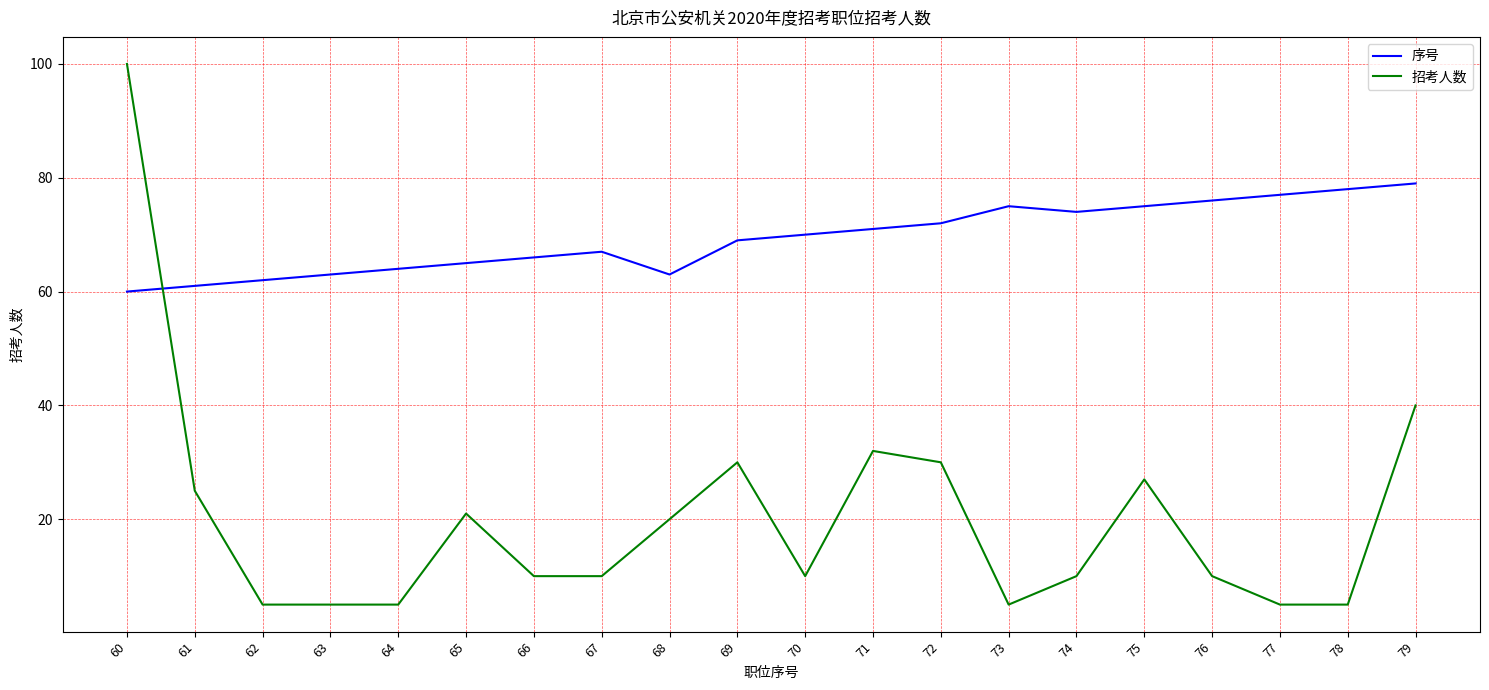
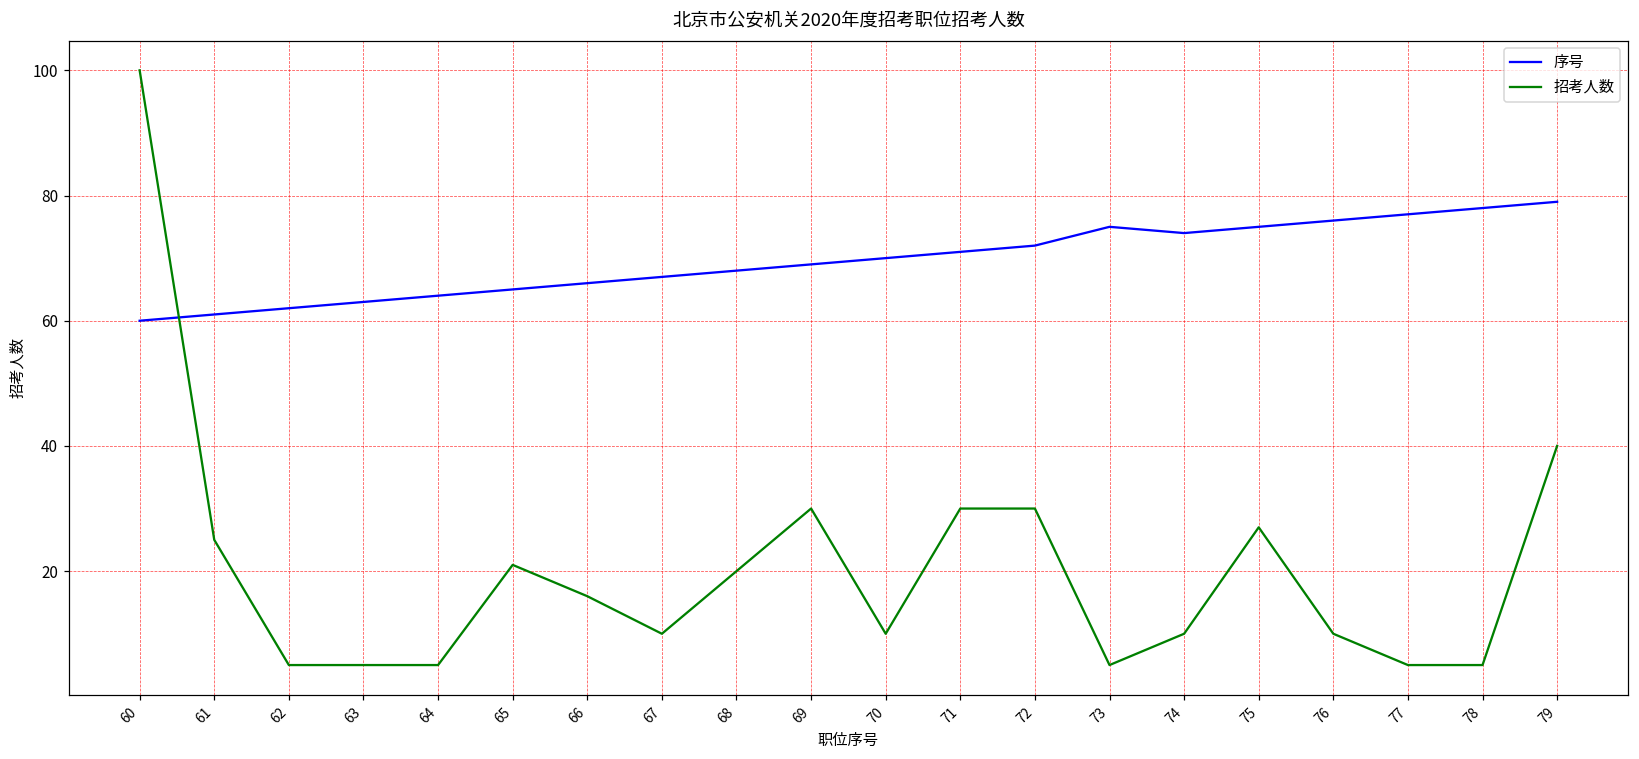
招考人数, 66: 10 -> 16
序号, 68: 63 -> 68
招考人数, 71: 32 -> 30
